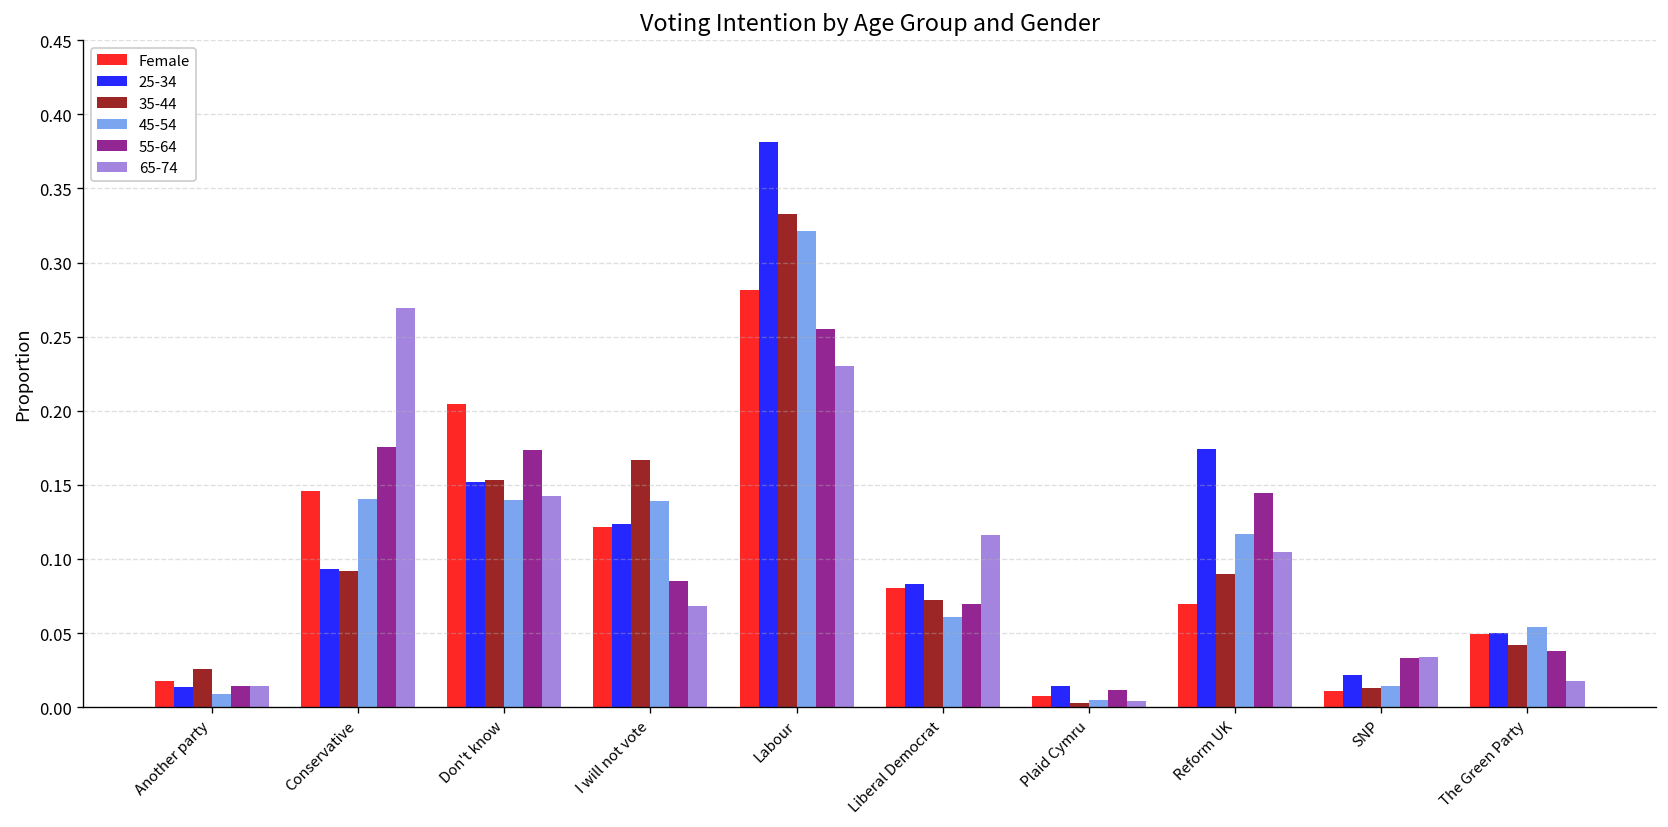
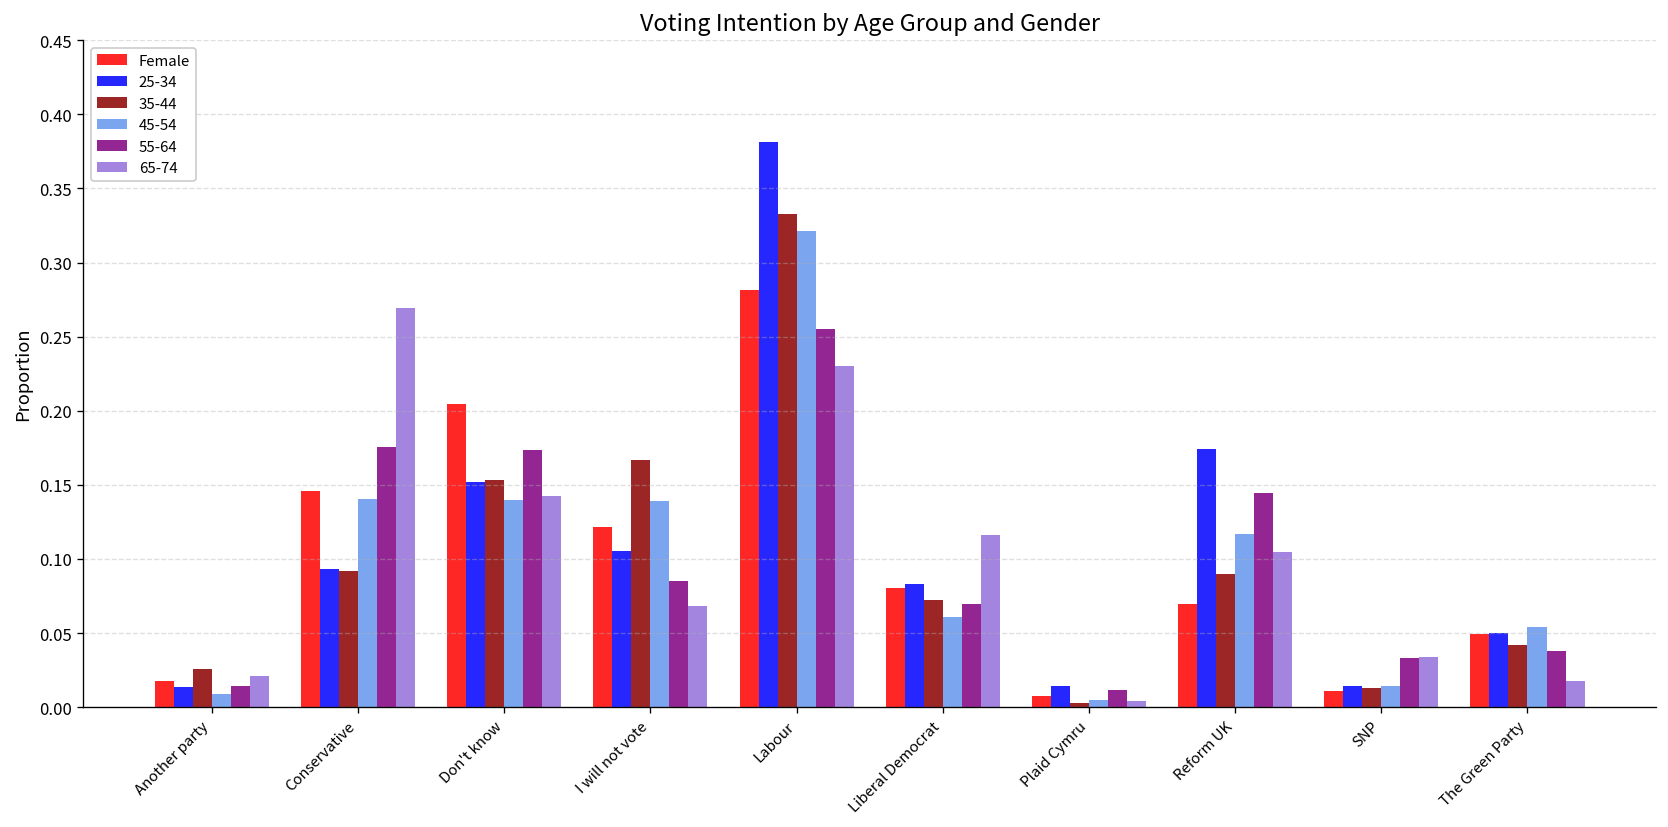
65-74, Another party: 0.014 -> 0.021
25-34, I will not vote: 0.123 -> 0.105
25-34, SNP: 0.022 -> 0.015
